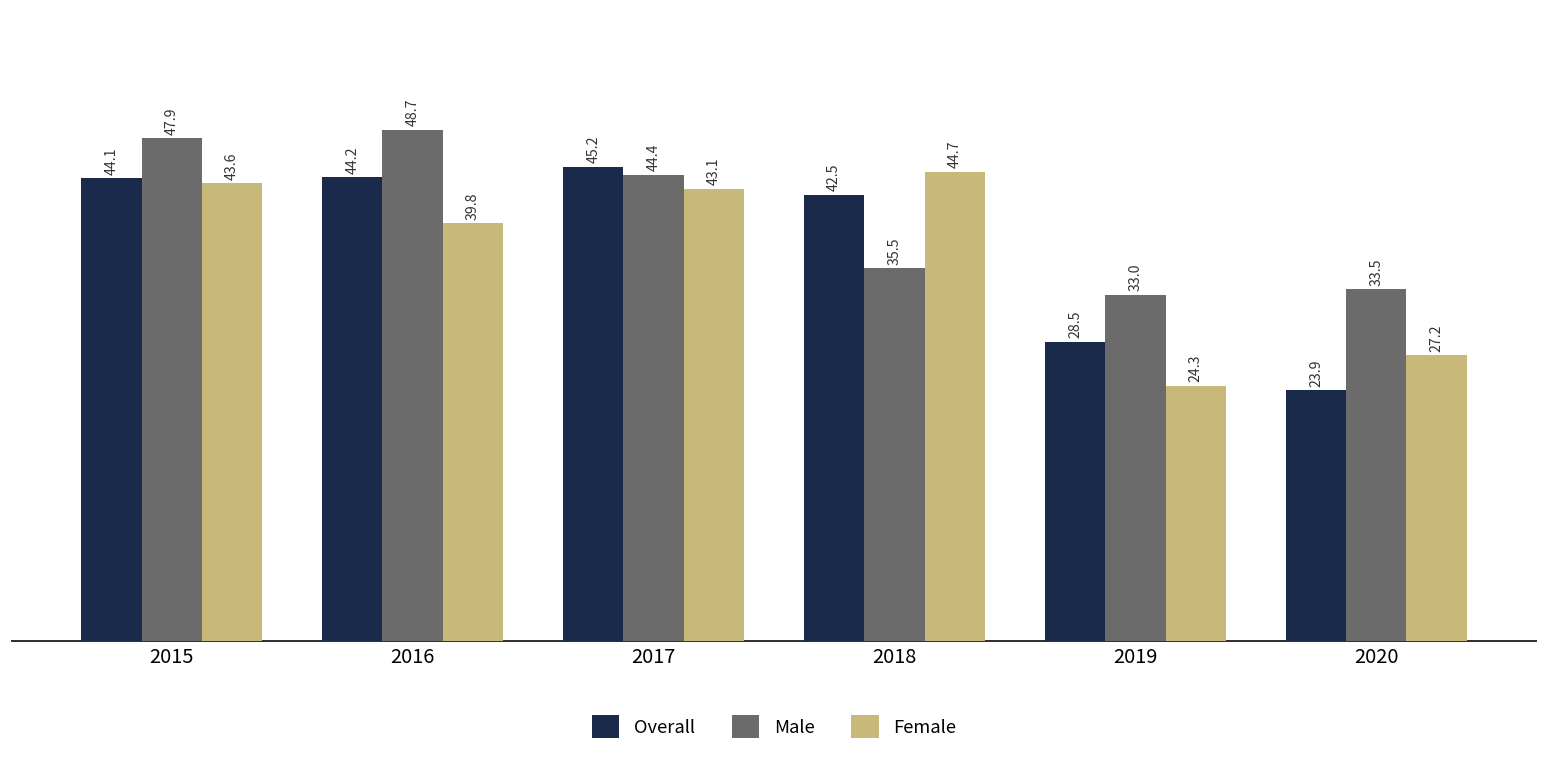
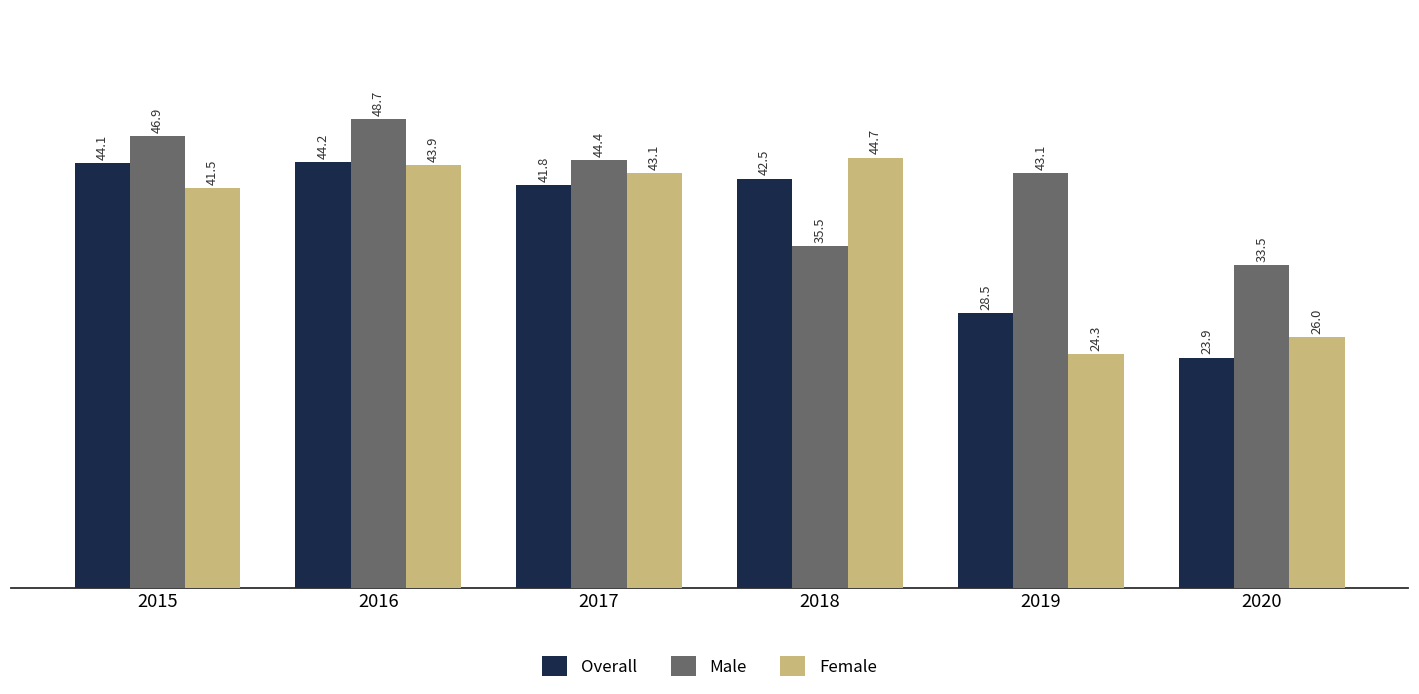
Male, 2015: 47.9 -> 46.9
Female, 2015: 43.6 -> 41.5
Female, 2016: 39.8 -> 43.9
Overall, 2017: 45.2 -> 41.8
Male, 2019: 33.0 -> 43.1
Female, 2020: 27.2 -> 26.0
